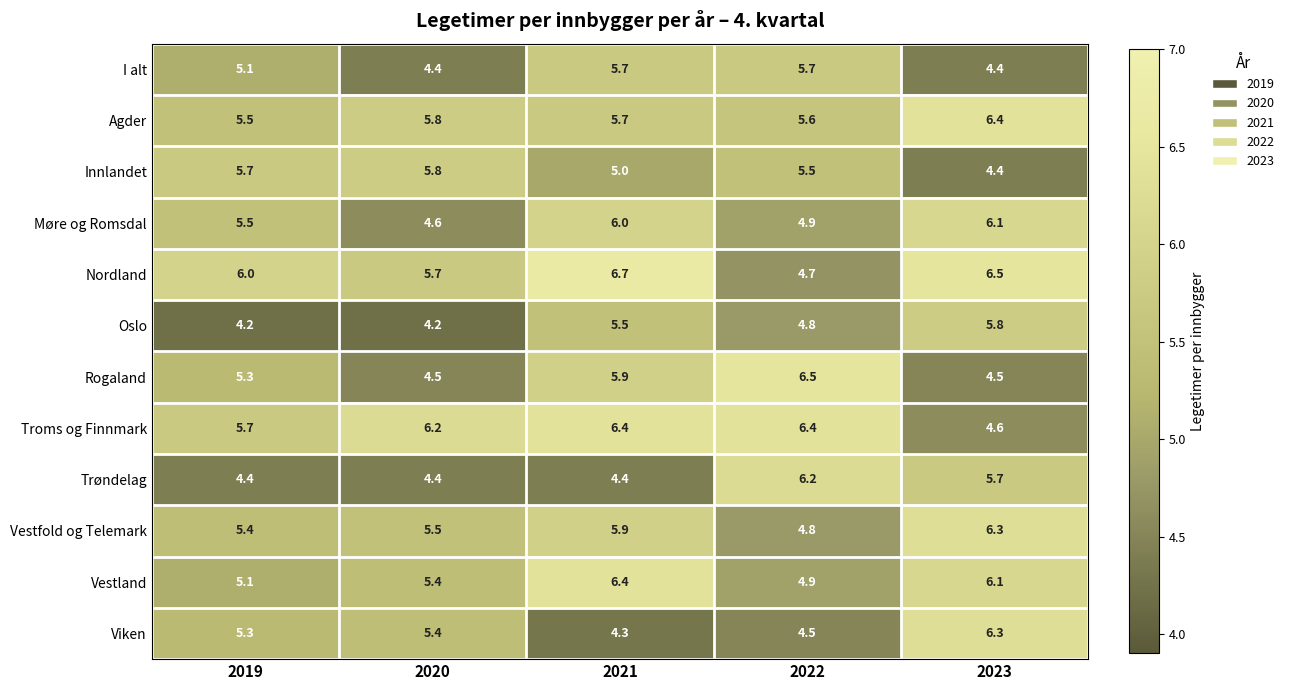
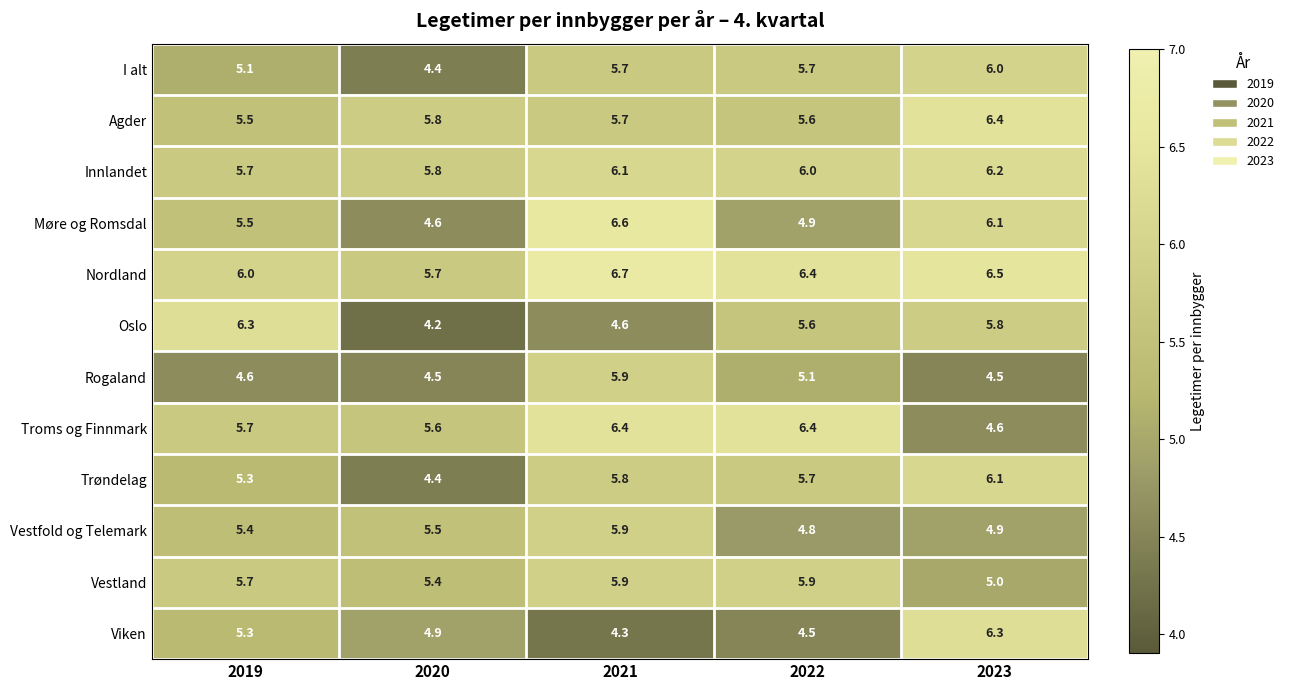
I alt, 2023: 4.4 -> 6.0
Innlandet, 2021: 5.0 -> 6.1
Innlandet, 2022: 5.5 -> 6.0
Innlandet, 2023: 4.4 -> 6.2
Møre og Romsdal, 2021: 6.0 -> 6.6
Nordland, 2022: 4.7 -> 6.4
Oslo, 2019: 4.2 -> 6.3
Oslo, 2021: 5.5 -> 4.6
Oslo, 2022: 4.8 -> 5.6
Rogaland, 2019: 5.3 -> 4.6
Rogaland, 2022: 6.5 -> 5.1
Troms og Finnmark, 2020: 6.2 -> 5.6
Trøndelag, 2019: 4.4 -> 5.3
Trøndelag, 2021: 4.4 -> 5.8
Trøndelag, 2022: 6.2 -> 5.7
Trøndelag, 2023: 5.7 -> 6.1
Vestfold og Telemark, 2023: 6.3 -> 4.9
Vestland, 2019: 5.1 -> 5.7
Vestland, 2021: 6.4 -> 5.9
Vestland, 2022: 4.9 -> 5.9
Vestland, 2023: 6.1 -> 5.0
Viken, 2020: 5.4 -> 4.9
